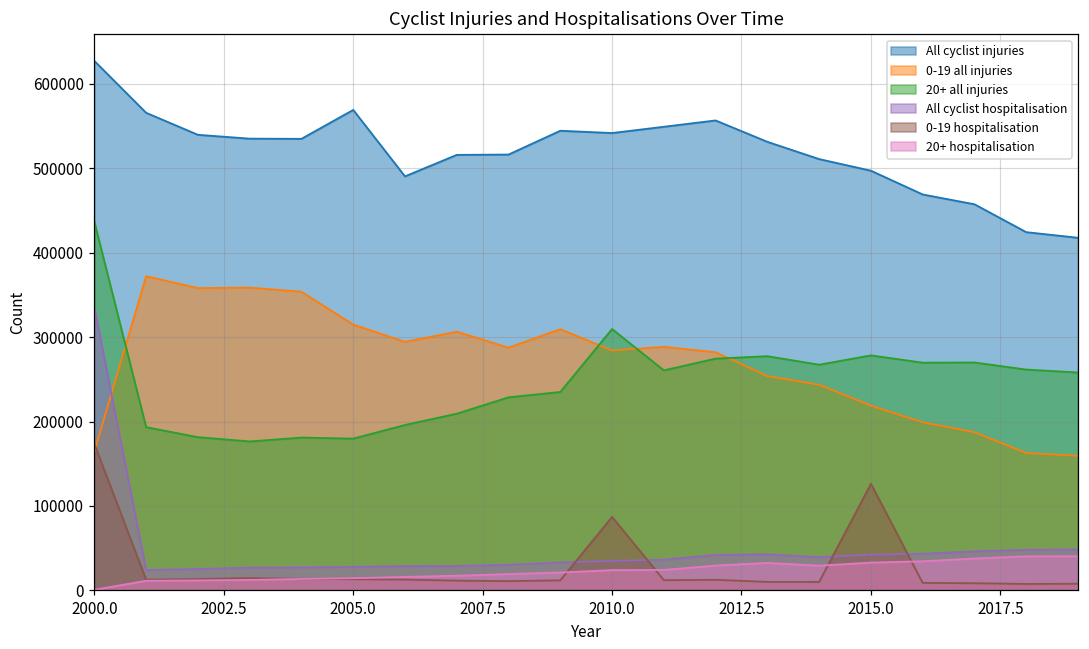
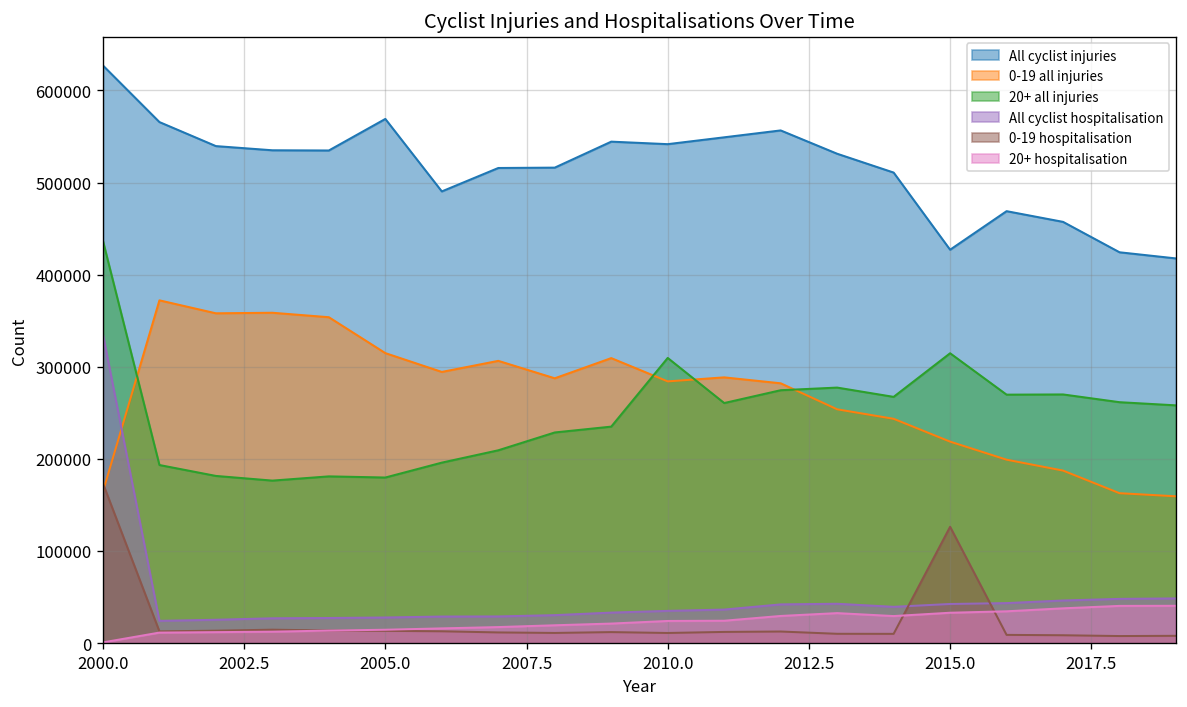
0-19 hospitalisation, 2010.0: 90000 -> 10000
All cyclist injuries, 2015.0: 500000 -> 430000
20+ all injuries, 2015.0: 280000 -> 310000
